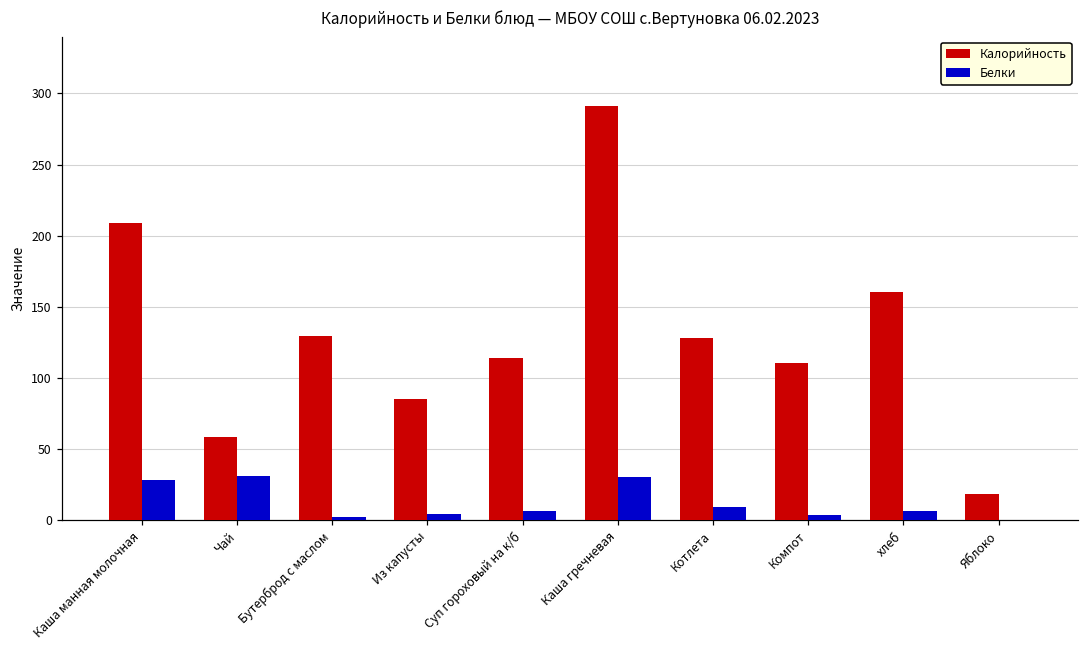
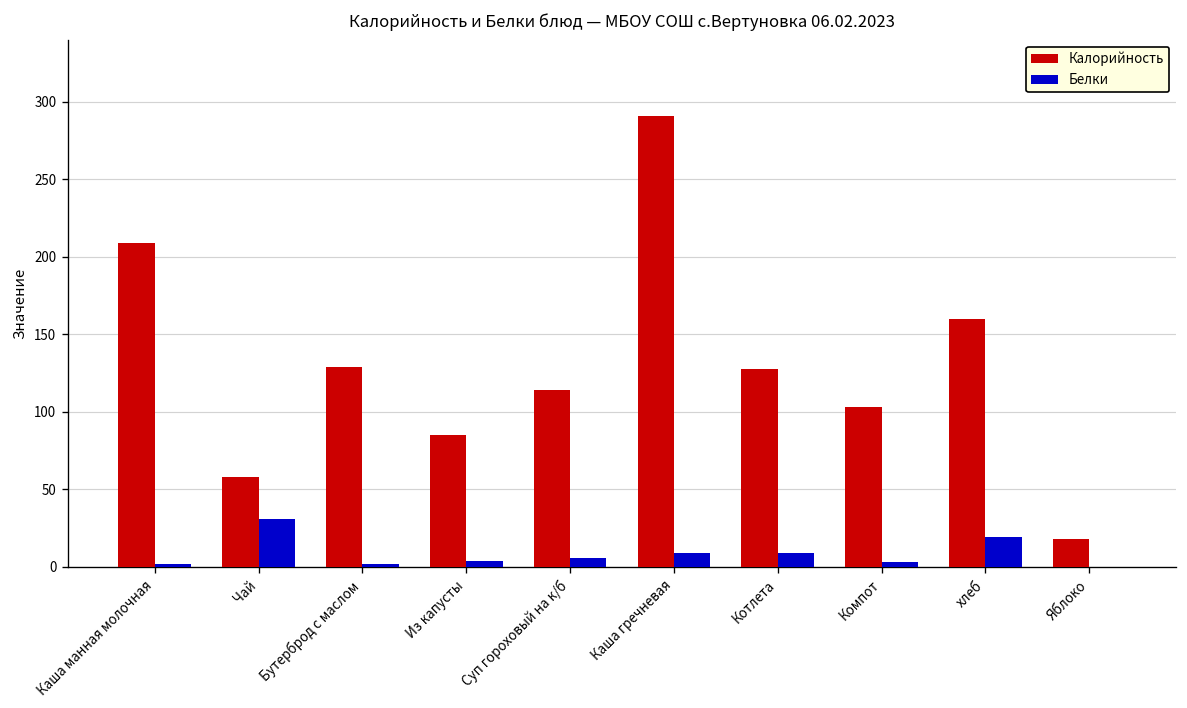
Белки, Каша манная молочная: 28 -> 2
Белки, Каша гречневая: 30 -> 9
Калорийность, Компот: 110 -> 103
Белки, хлеб: 6 -> 19
